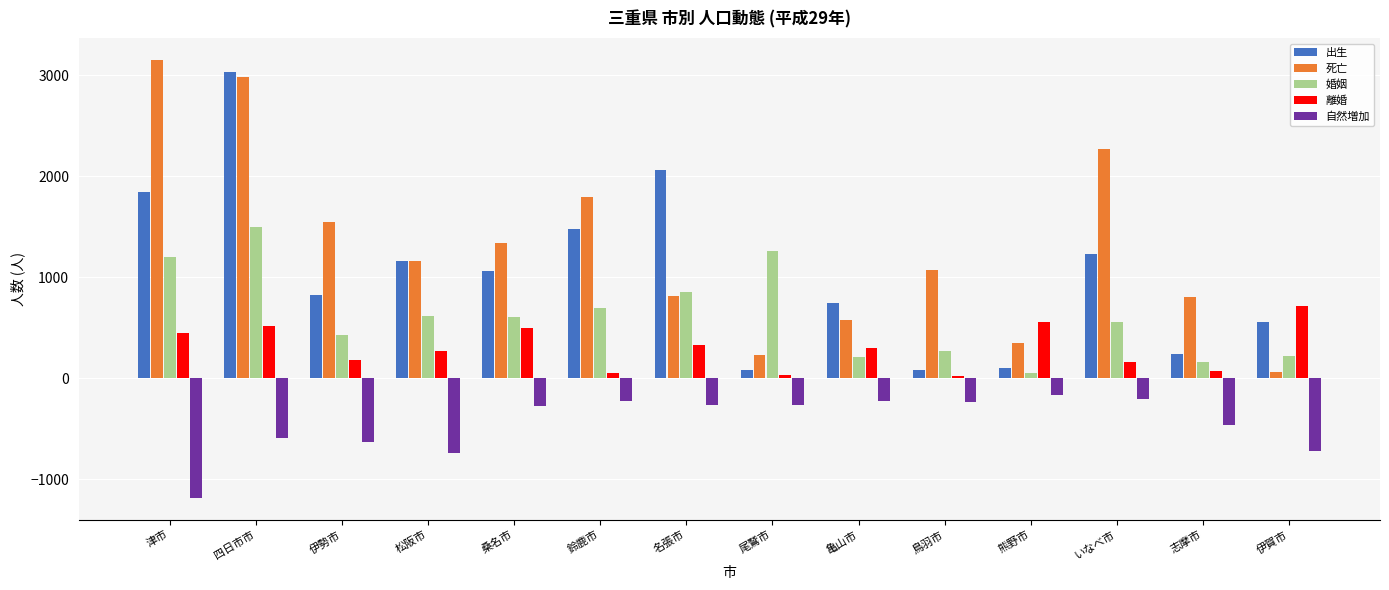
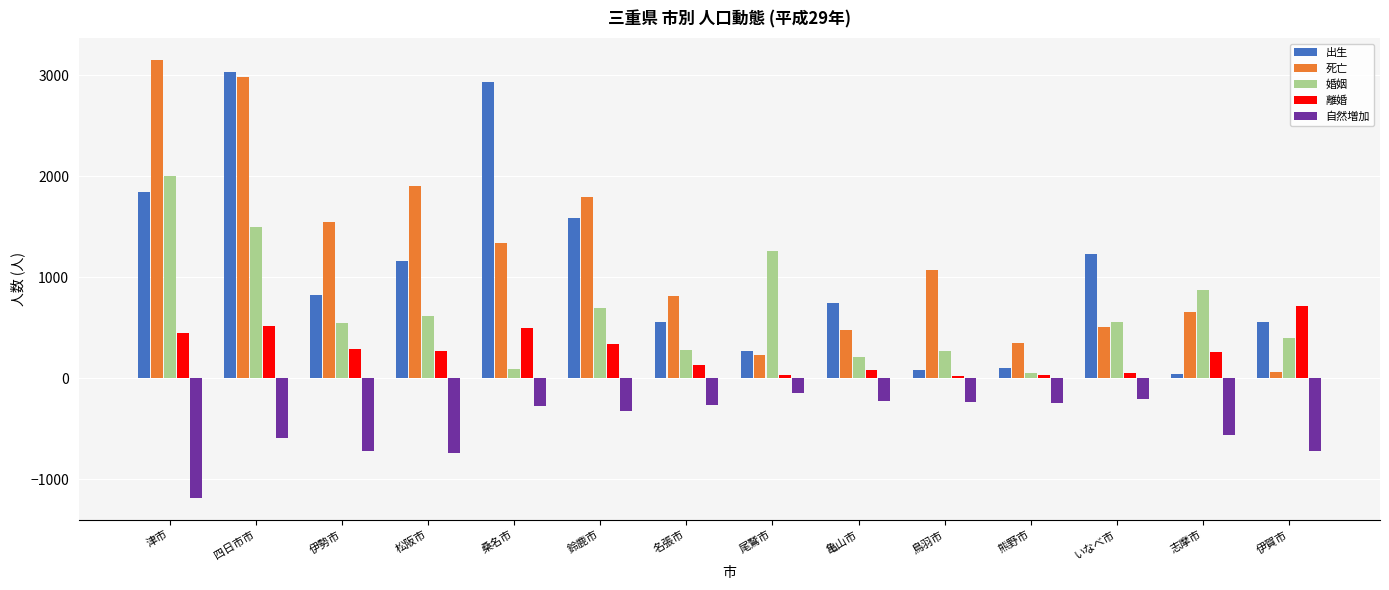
婚姻, 津市: 1190 -> 2000
婚姻, 伊勢市: 420 -> 540
離婚, 伊勢市: 170 -> 290
自然増加, 伊勢市: -630 -> -720
死亡, 松阪市: 1160 -> 1910
出生, 桑名市: 1060 -> 2930
婚姻, 桑名市: 610 -> 90
出生, 鈴鹿市: 1470 -> 1580
離婚, 鈴鹿市: 50 -> 340
自然増加, 鈴鹿市: -230 -> -330
出生, 名張市: 2060 -> 550
婚姻, 名張市: 850 -> 280
離婚, 名張市: 320 -> 130
出生, 尾鷲市: 80 -> 270
自然増加, 尾鷲市: -270 -> -150
死亡, 亀山市: 570 -> 470
離婚, 亀山市: 300 -> 80
離婚, 熊野市: 550 -> 30
自然増加, 熊野市: -170 -> -250
死亡, いなべ市: 2260 -> 500
離婚, いなべ市: 150 -> 50
出生, 志摩市: 240 -> 40
死亡, 志摩市: 800 -> 660
婚姻, 志摩市: 160 -> 870
離婚, 志摩市: 70 -> 260
自然増加, 志摩市: -470 -> -560
婚姻, 伊賀市: 220 -> 390
